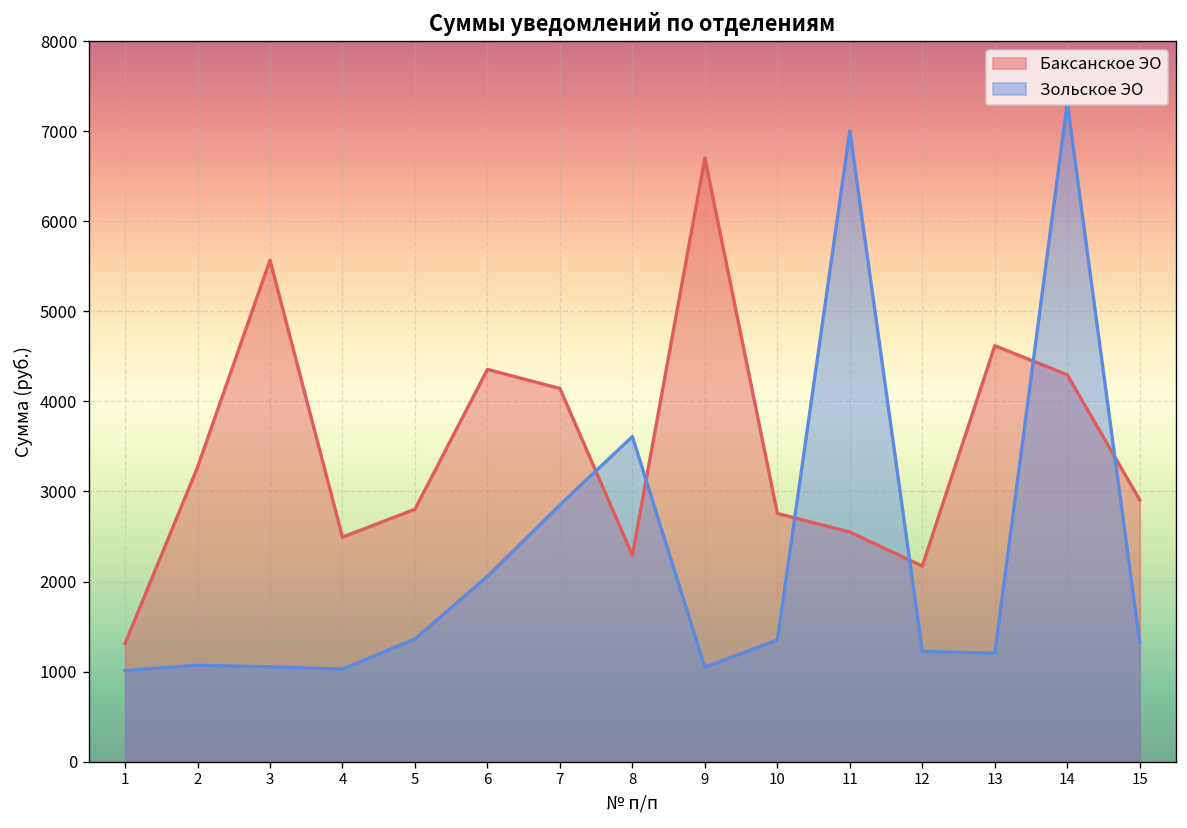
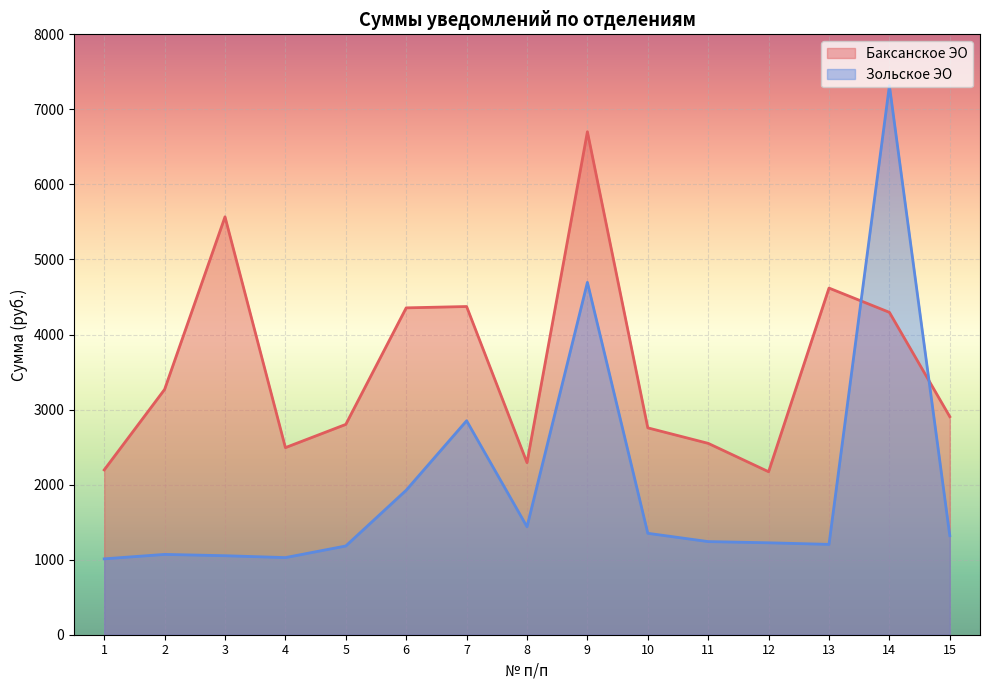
Баксанское ЭО, 1: 1300 -> 2200
Зольское ЭО, 5: 1400 -> 1200
Зольское ЭО, 6: 2100 -> 1900
Баксанское ЭО, 7: 4100 -> 4400
Зольское ЭО, 8: 3600 -> 1400
Зольское ЭО, 9: 1000 -> 4700
Зольское ЭО, 11: 7000 -> 1200
